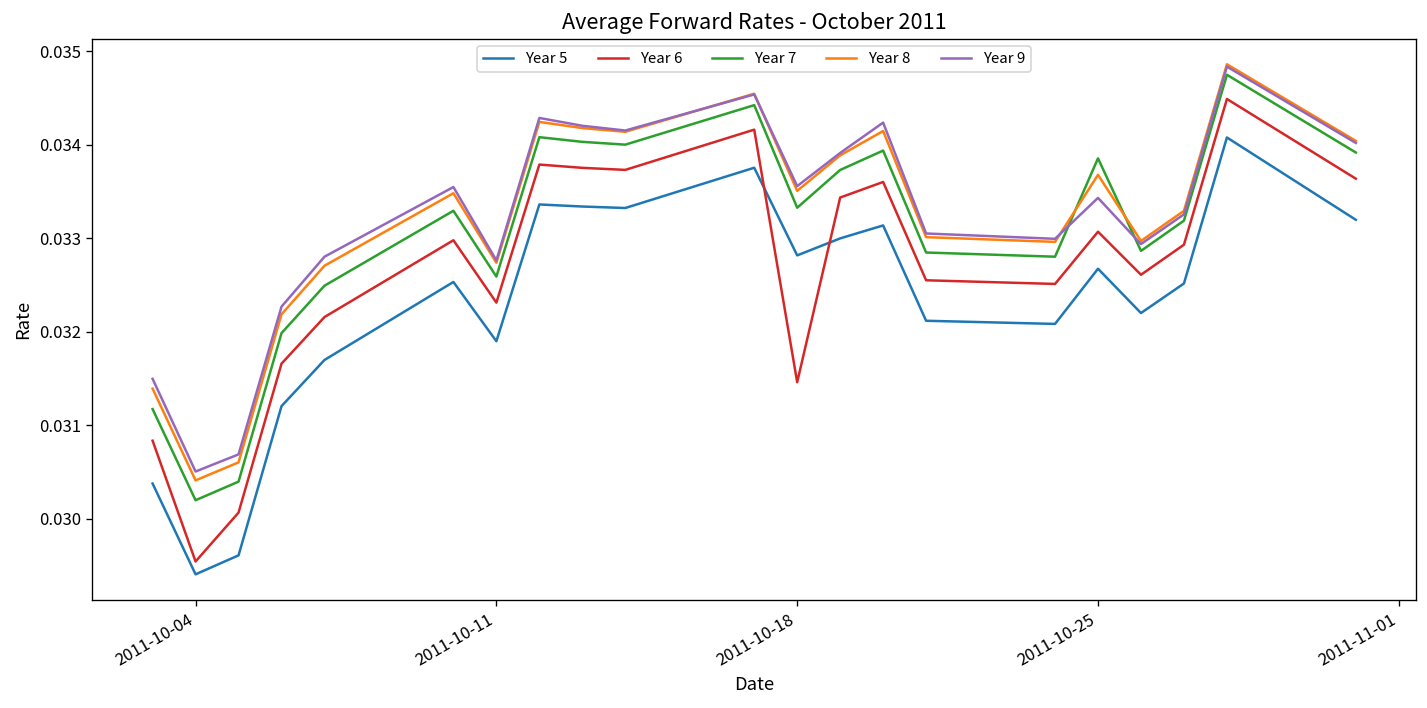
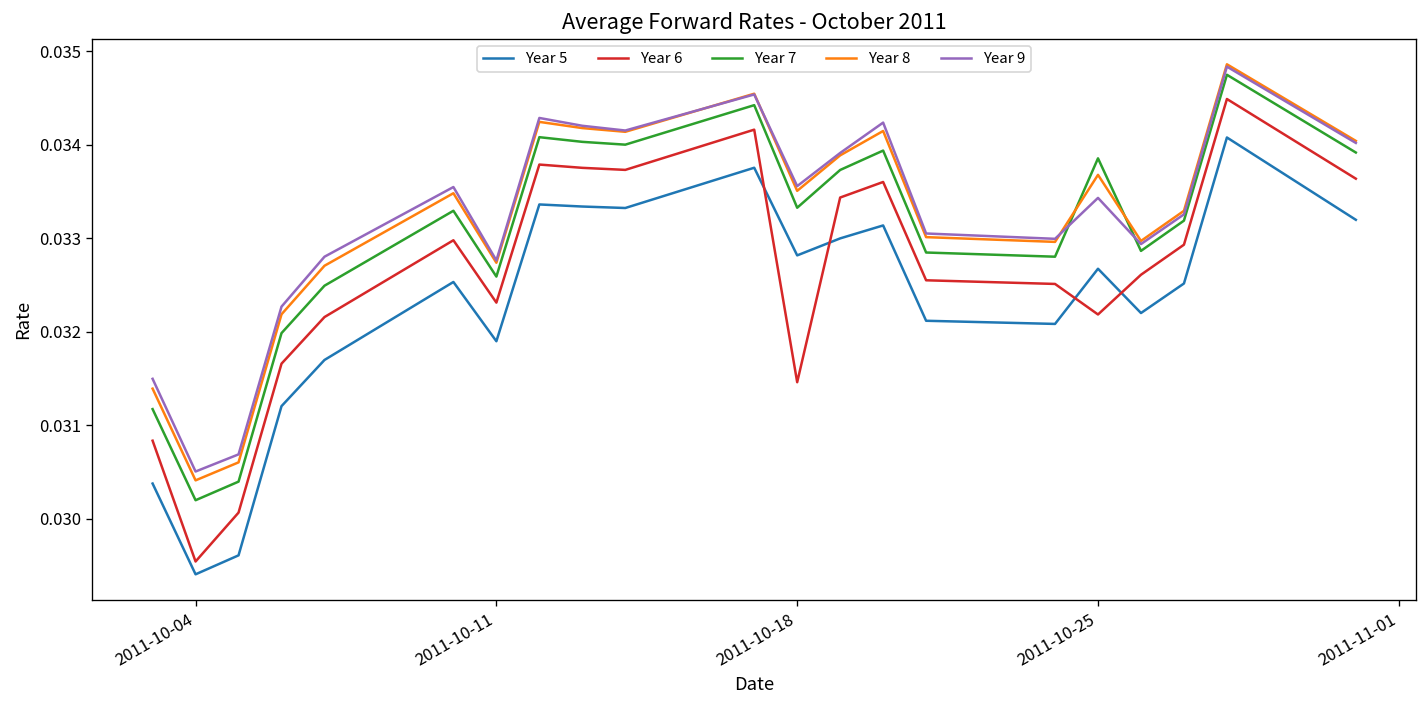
Year 6, 2011-10-25: 0.0331 -> 0.0322
